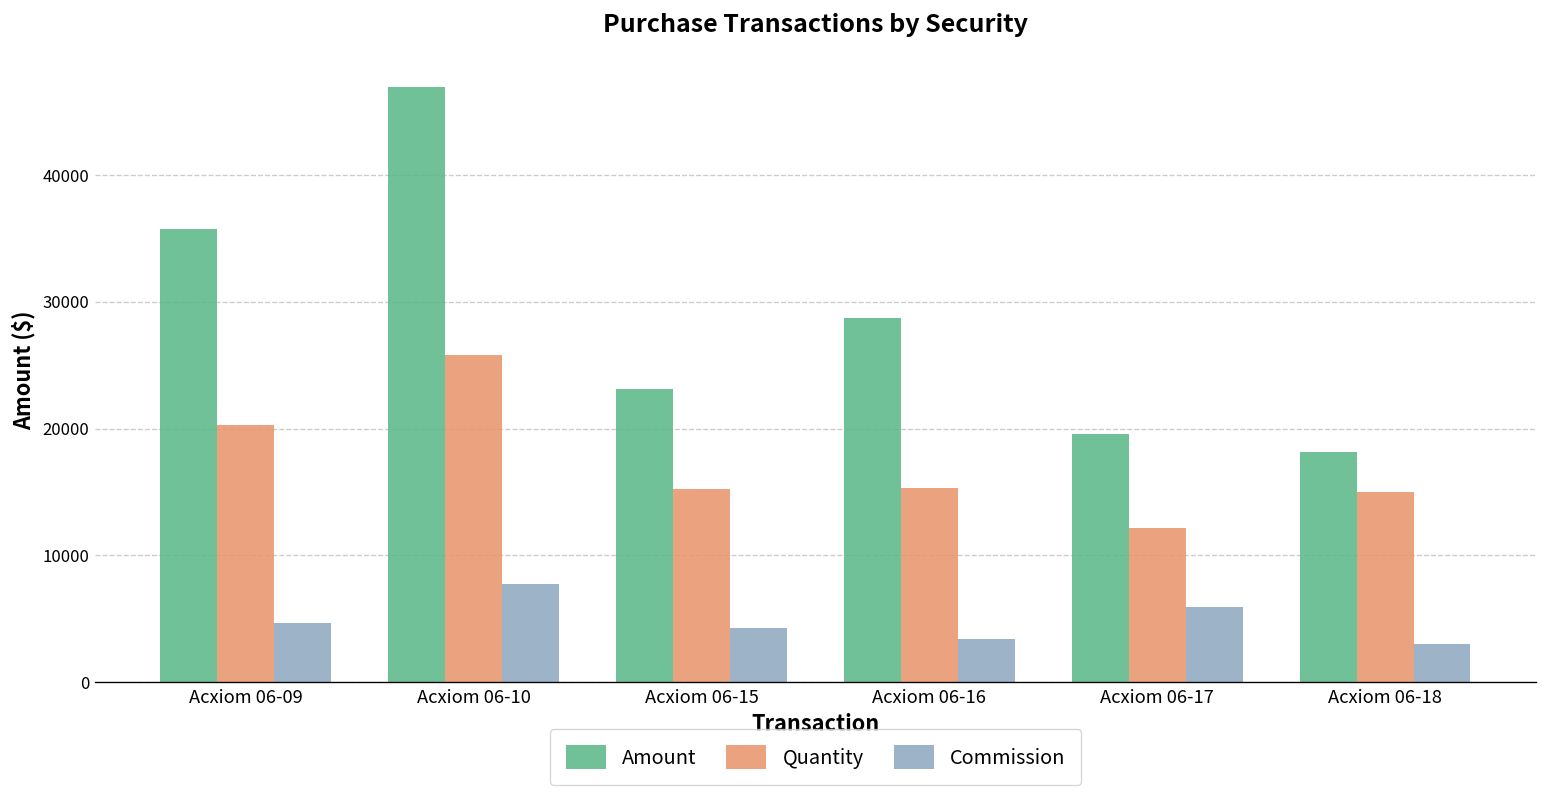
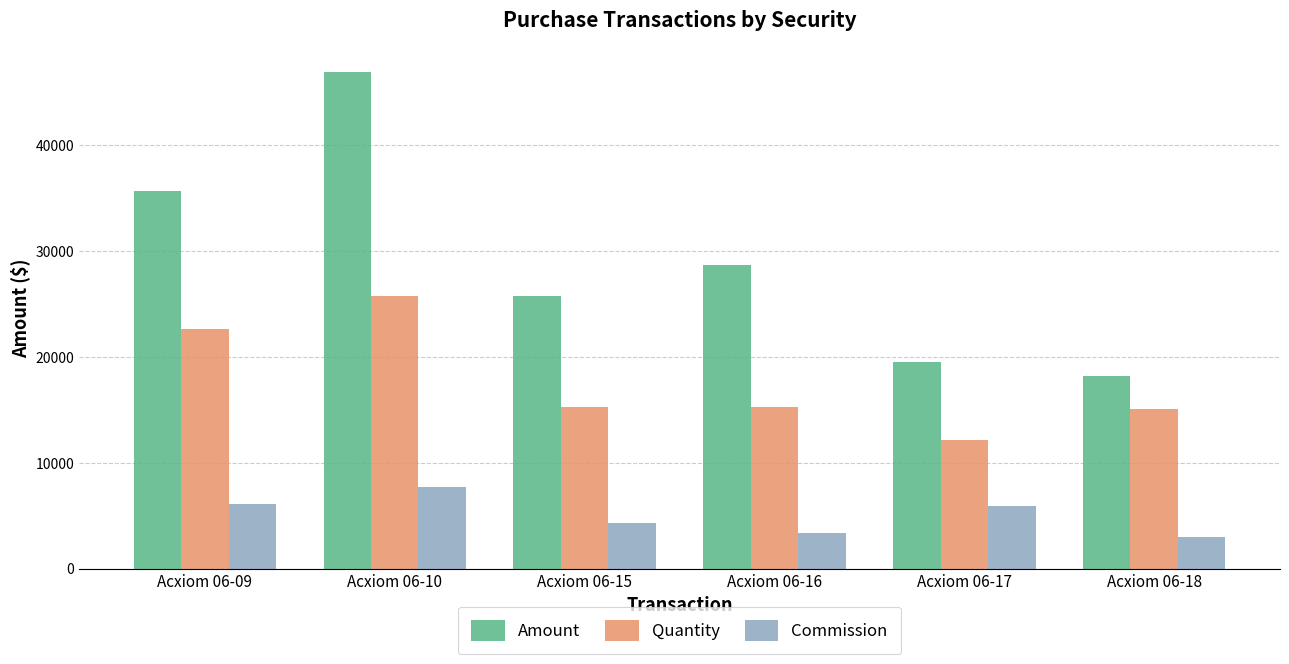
Quantity, Acxiom 06-09: 20300 -> 22700
Commission, Acxiom 06-09: 4700 -> 6100
Amount, Acxiom 06-15: 23100 -> 25800
